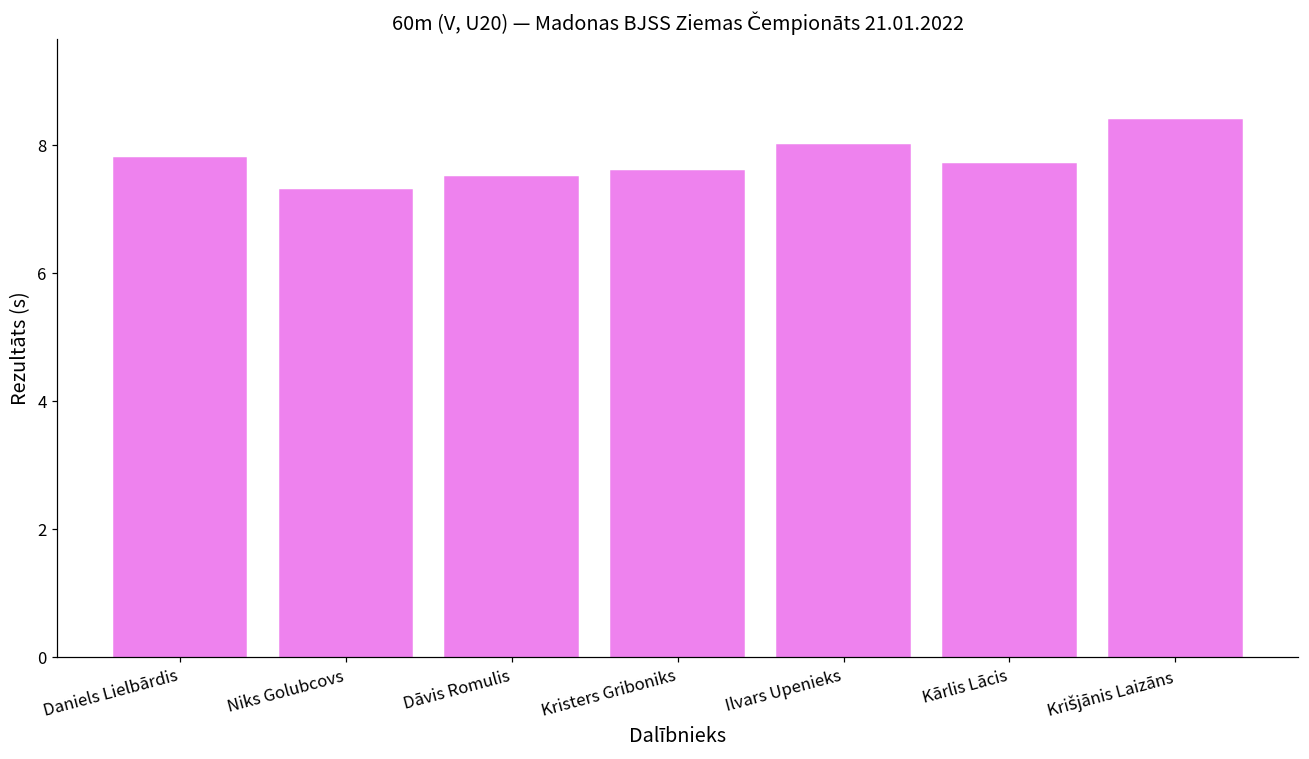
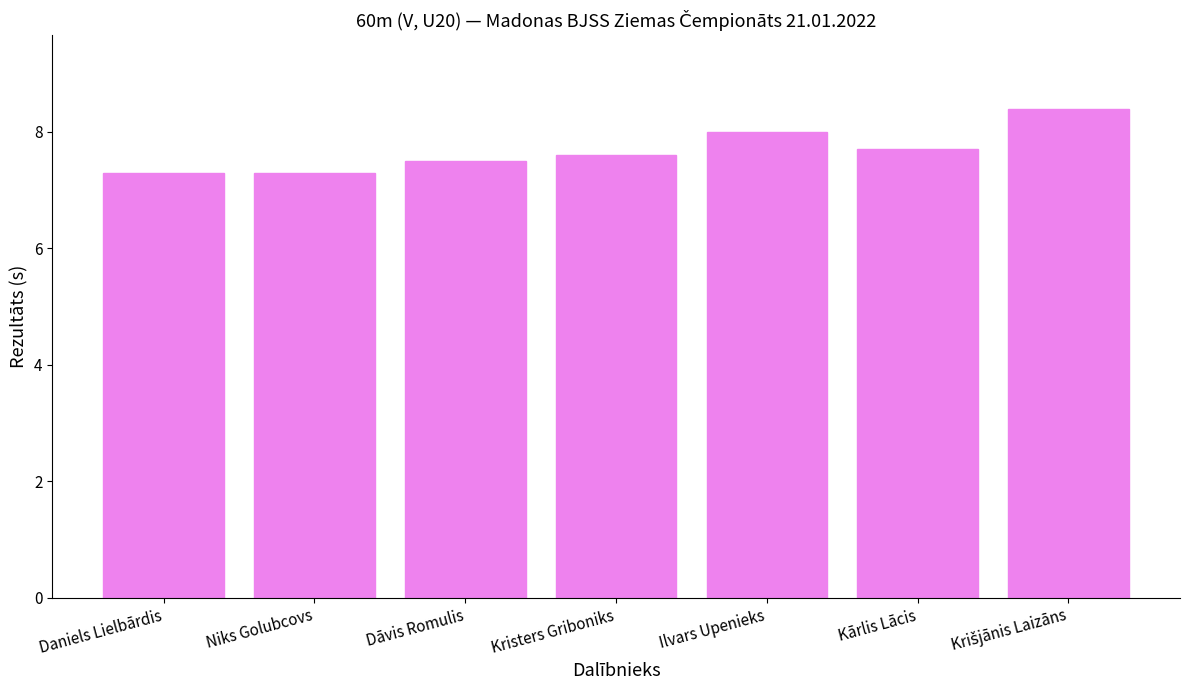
Daniels Lielbārdis: 7.8 -> 7.3
